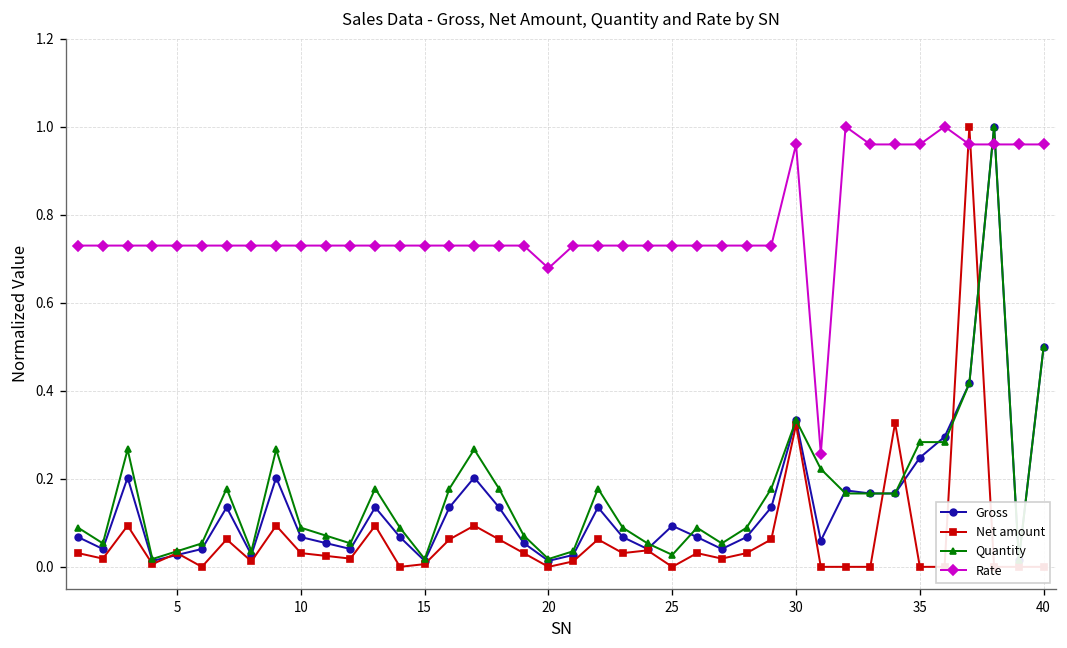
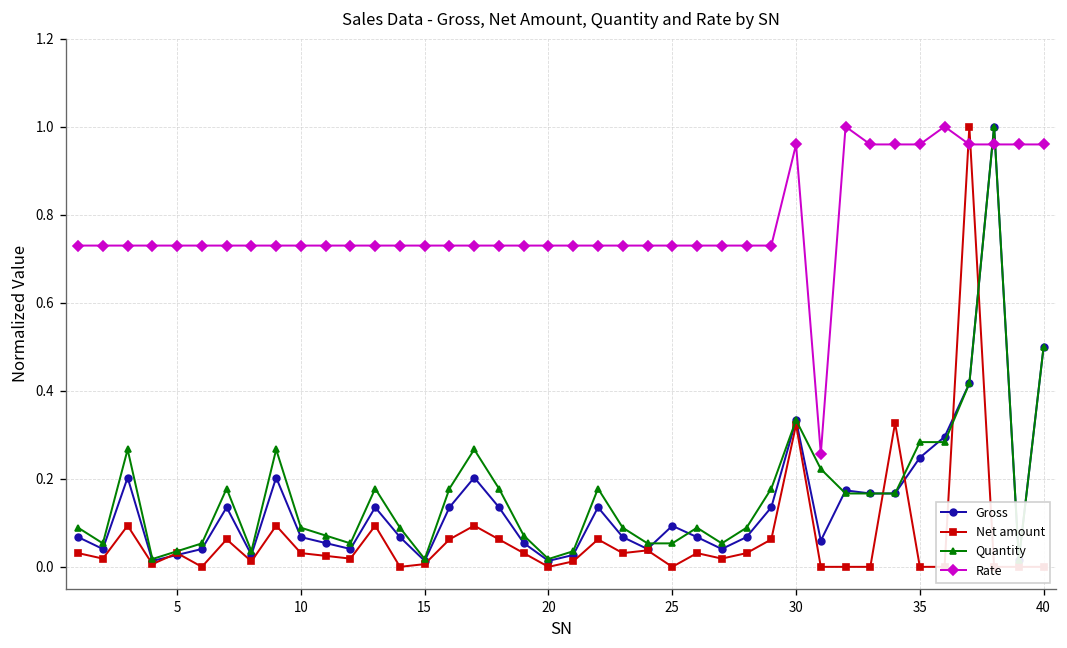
Rate, 20: 0.68 -> 0.73
Quantity, 25: 0.03 -> 0.05
